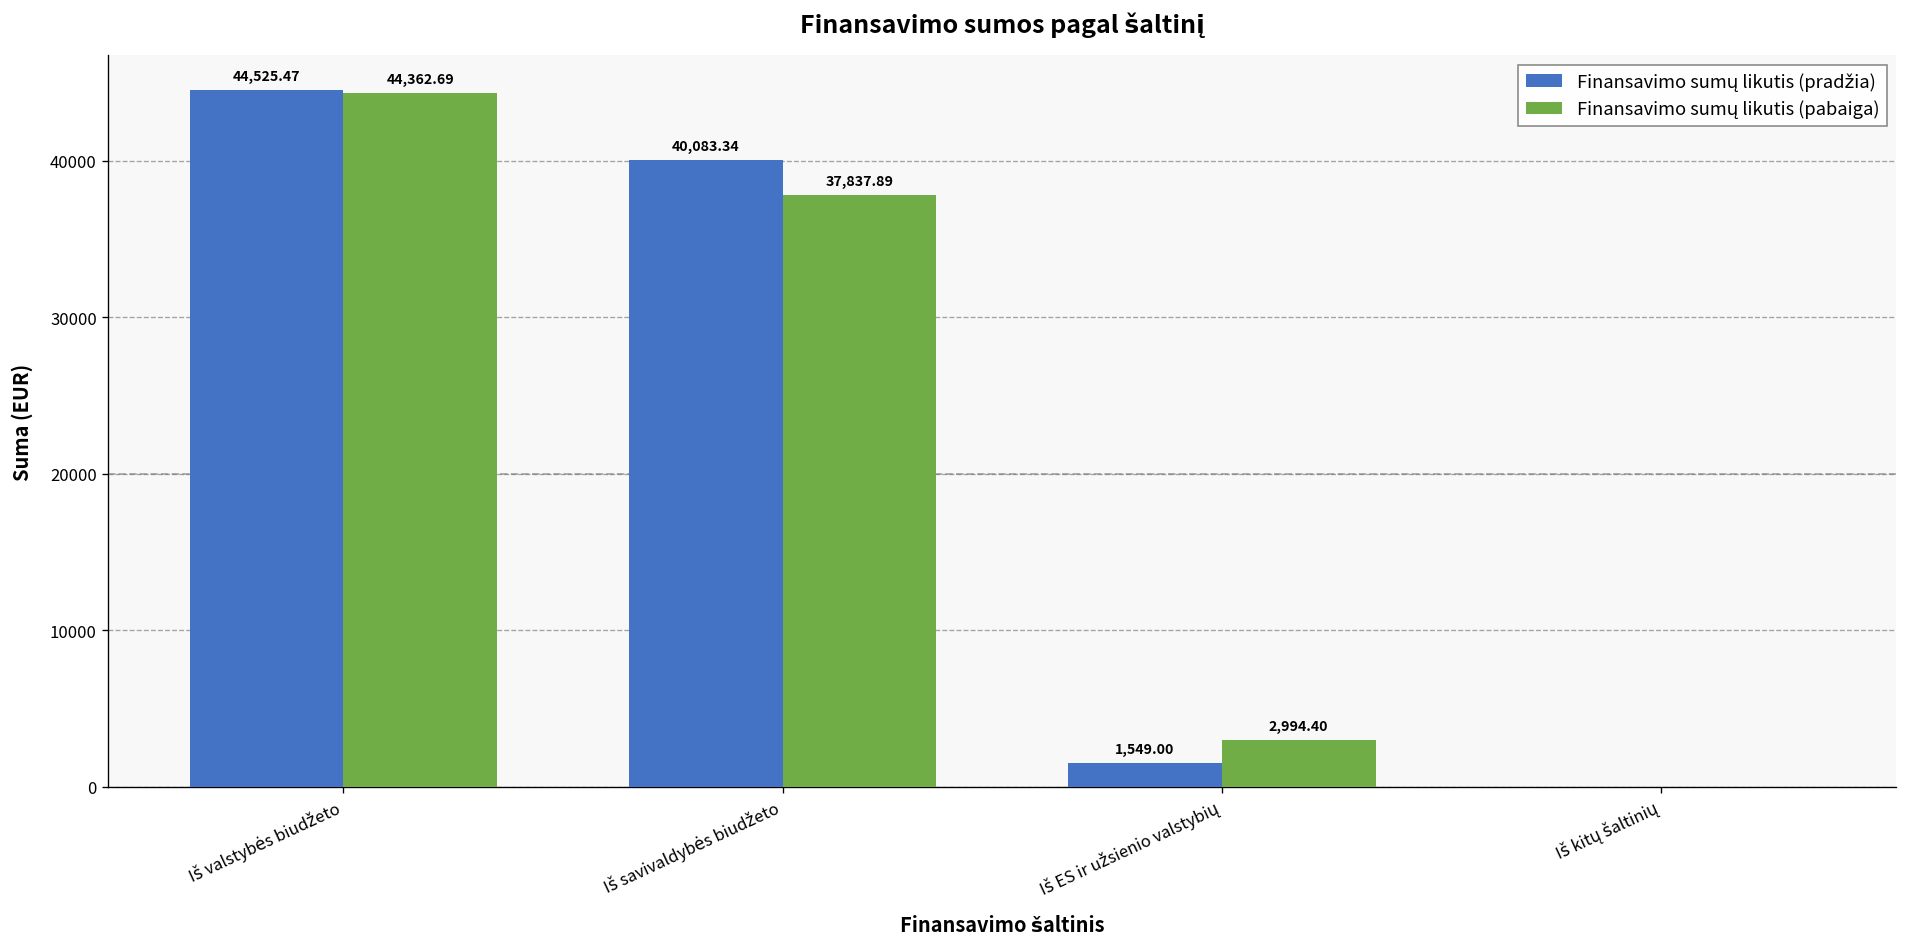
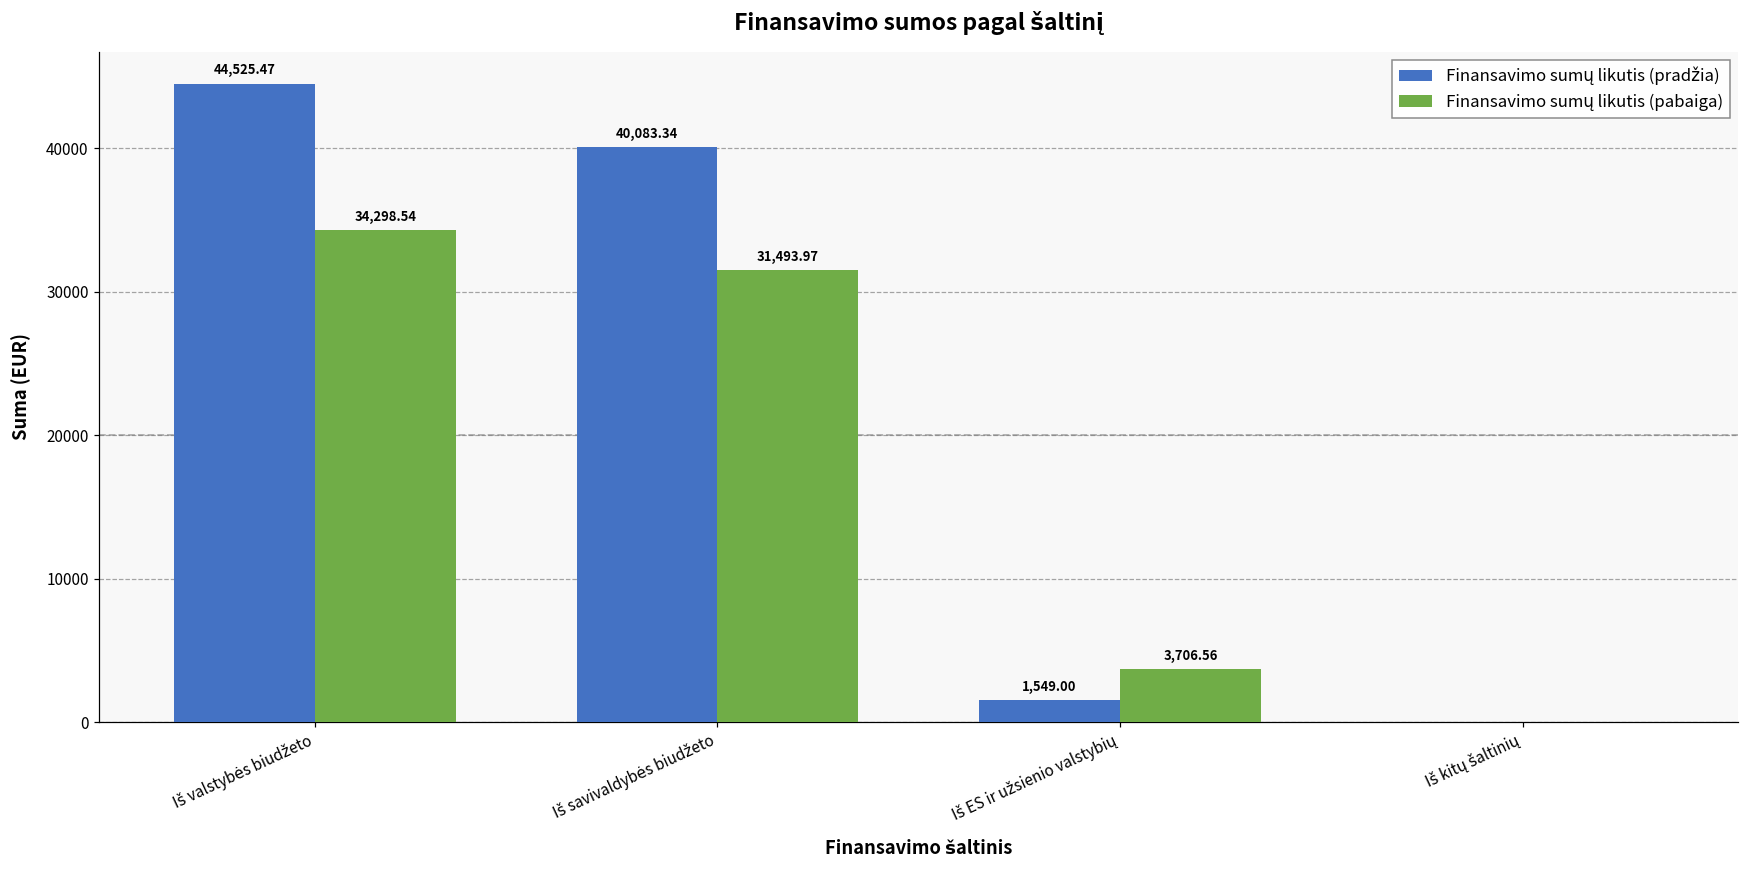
Finansavimo sumų likutis (pabaiga), Iš valstybės biudžeto: 44,362.69 -> 34,298.54
Finansavimo sumų likutis (pabaiga), Iš savivaldybės biudžeto: 37,837.89 -> 31,493.97
Finansavimo sumų likutis (pabaiga), Iš ES ir užsienio valstybių: 2,994.40 -> 3,706.56
